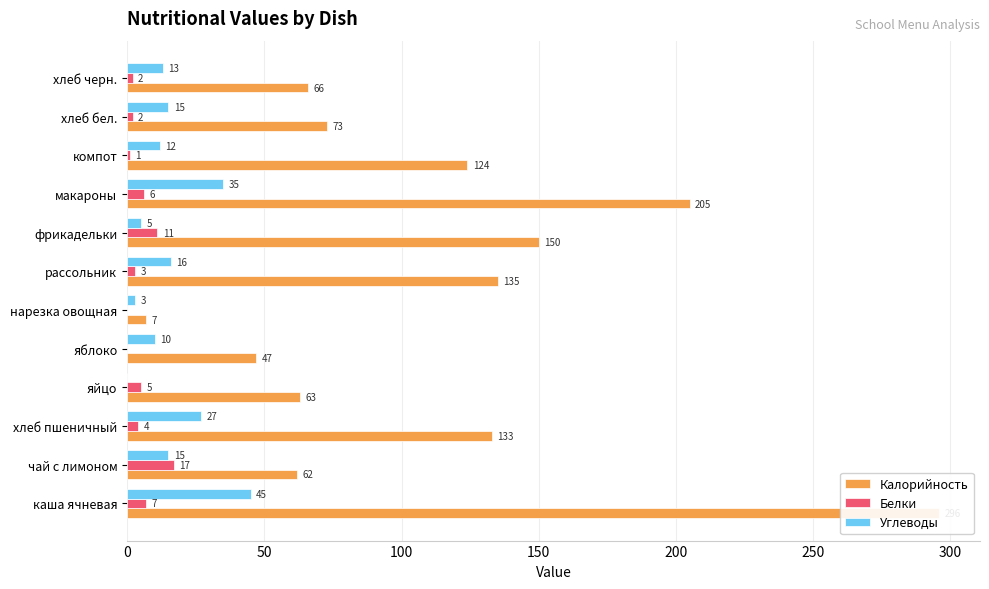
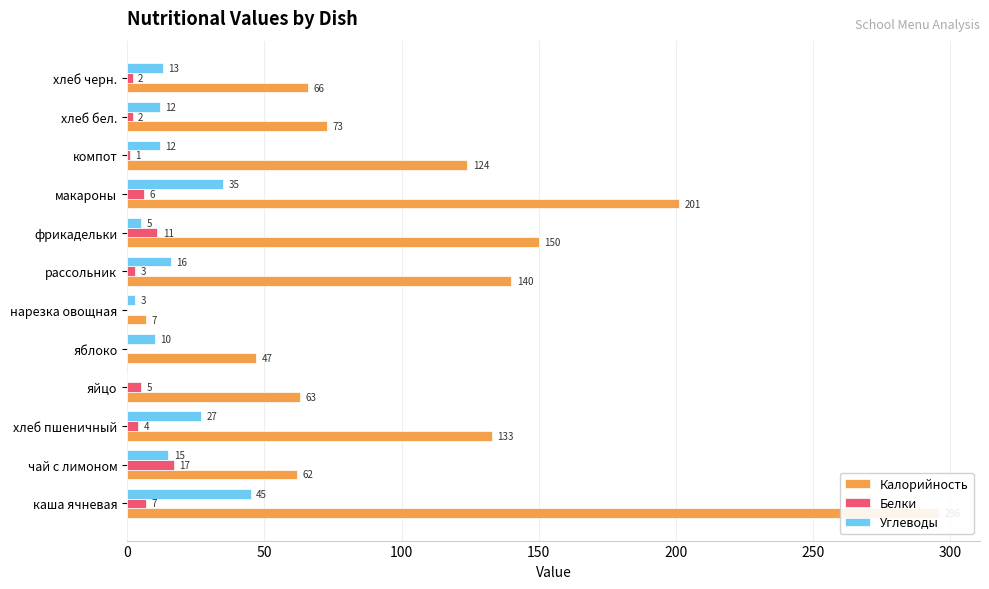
Углеводы, хлеб бел.: 15 -> 12
Калорийность, макароны: 205 -> 201
Калорийность, рассольник: 135 -> 140
